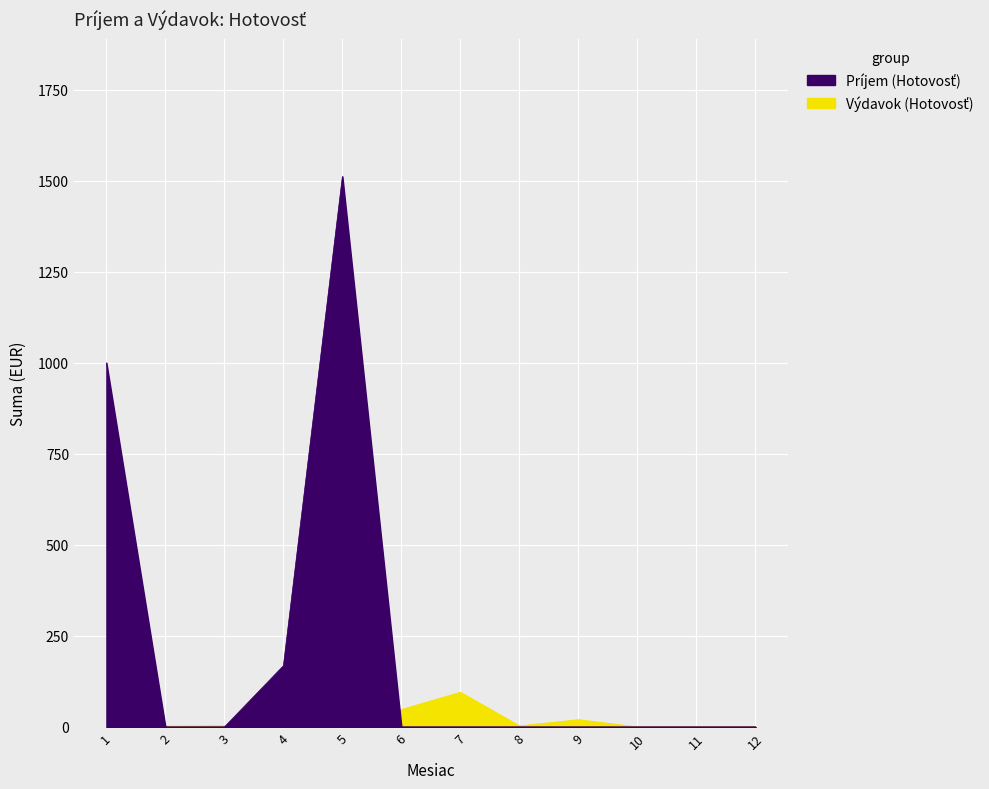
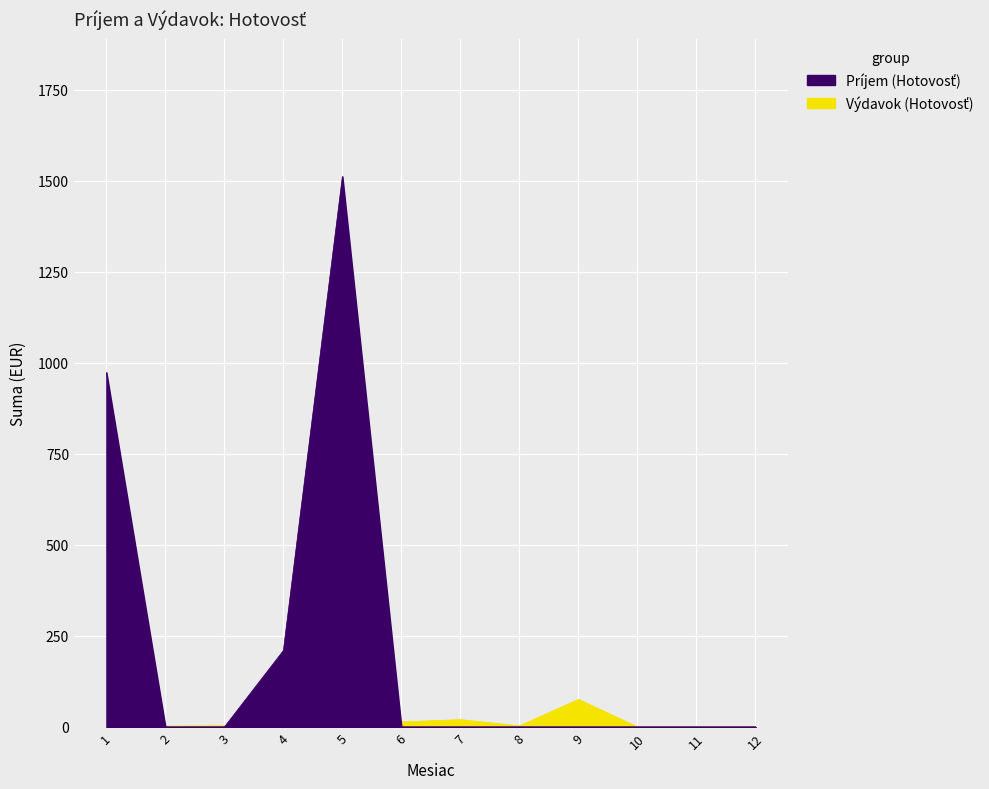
Príjem (Hotovosť), 1: 1000 -> 970
Príjem (Hotovosť), 4: 170 -> 210
Výdavok (Hotovosť), 6: 50 -> 10
Výdavok (Hotovosť), 7: 100 -> 20
Výdavok (Hotovosť), 9: 20 -> 80
